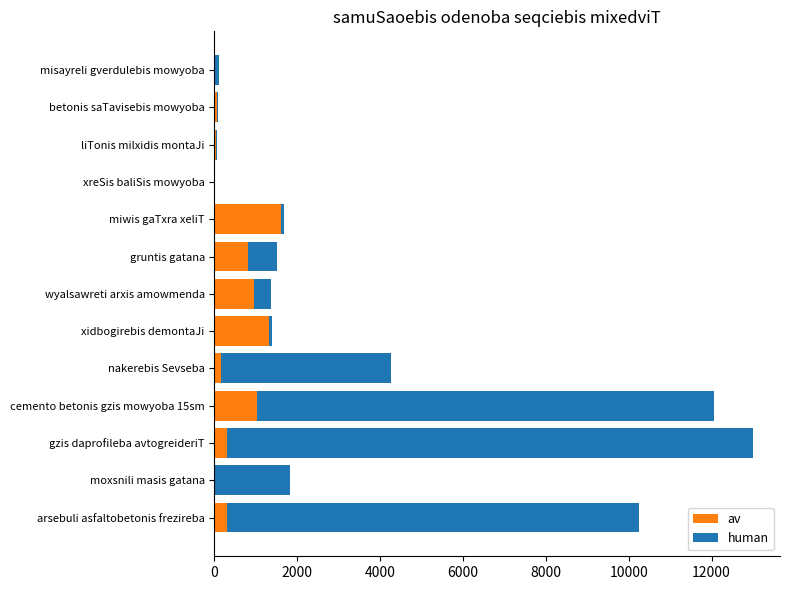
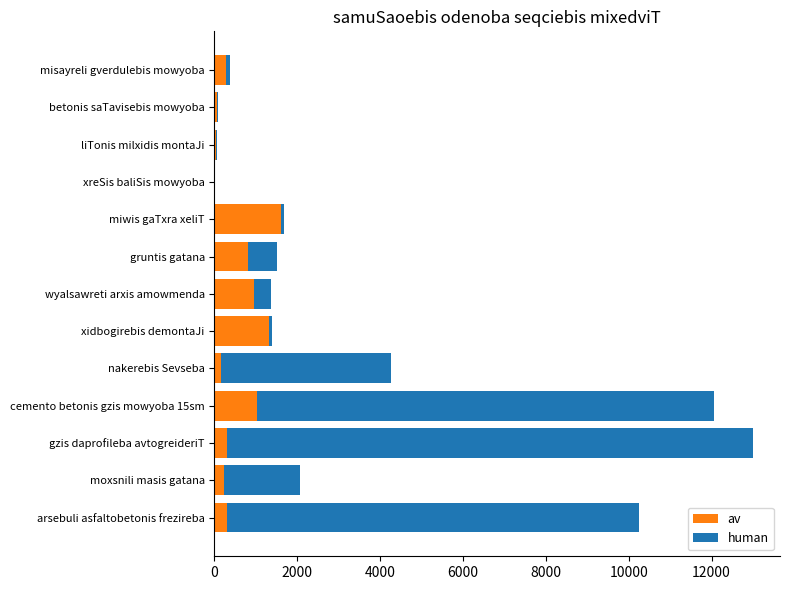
av, misayreli gverdulebis mowyoba: 0 -> 300
av, moxsnili masis gatana: 0 -> 200
